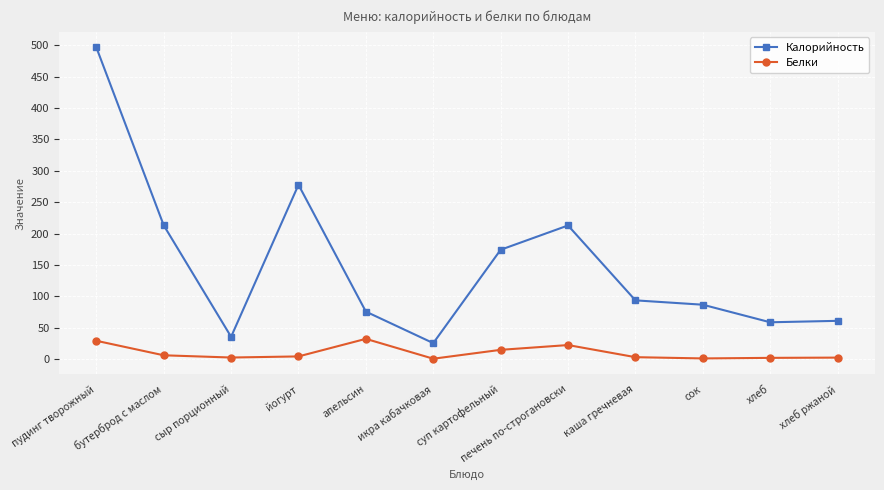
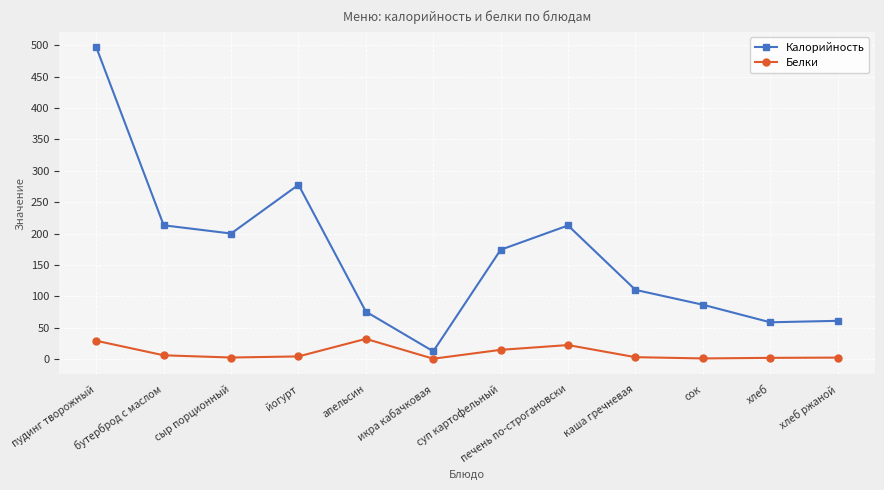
Калорийность, сыр порционный: 40 -> 200
Калорийность, икра кабачковая: 30 -> 10
Калорийность, каша гречневая: 90 -> 110
